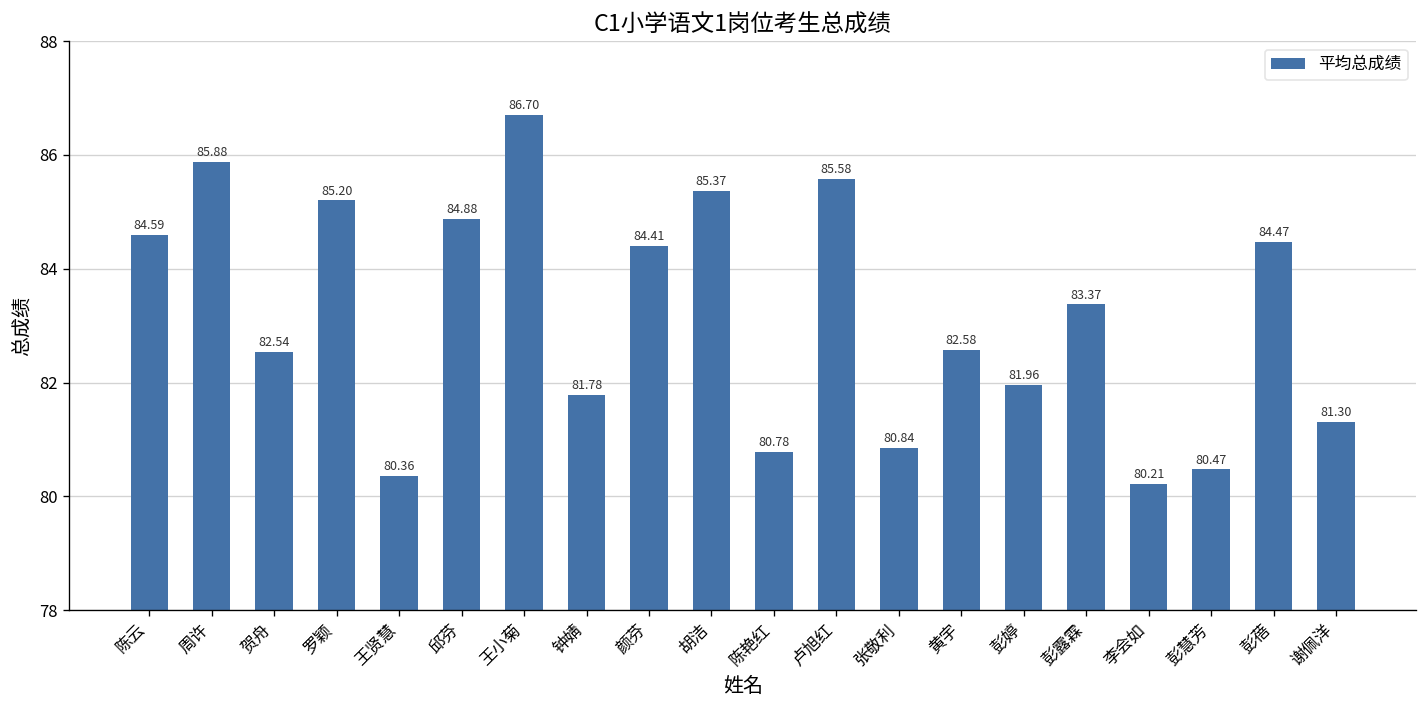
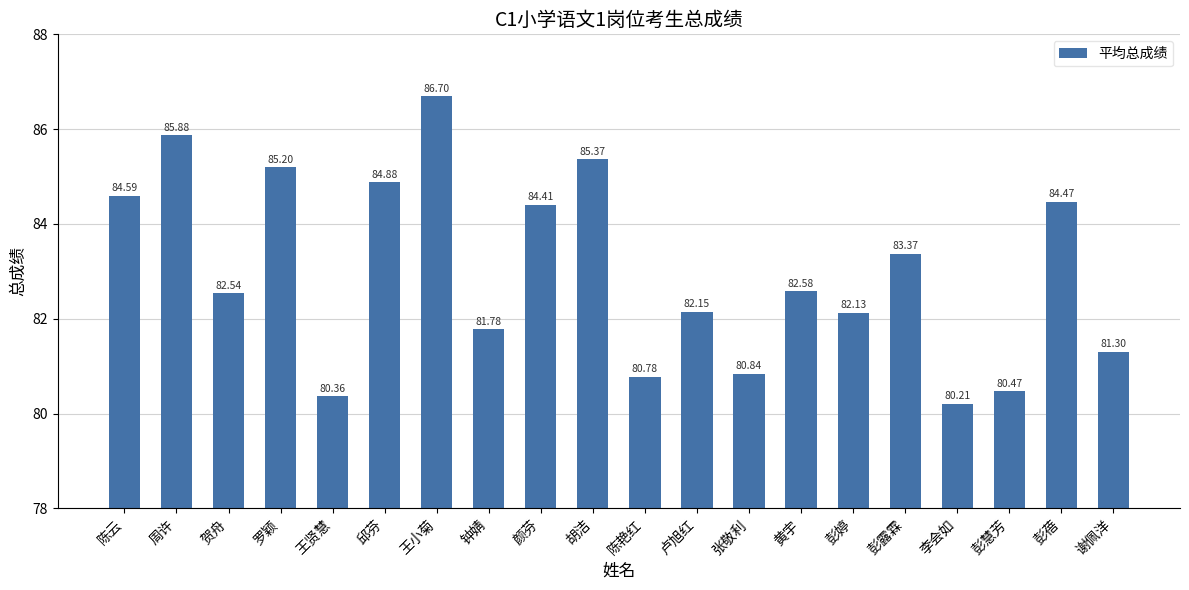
卢旭红: 85.58 -> 82.15
彭婷: 81.96 -> 82.13
